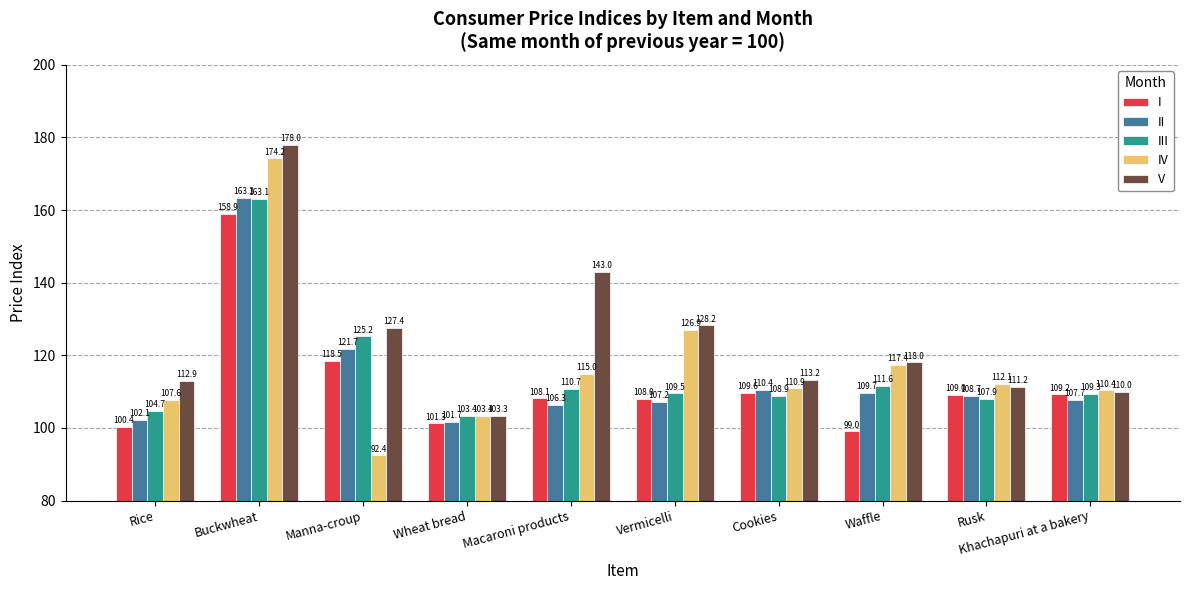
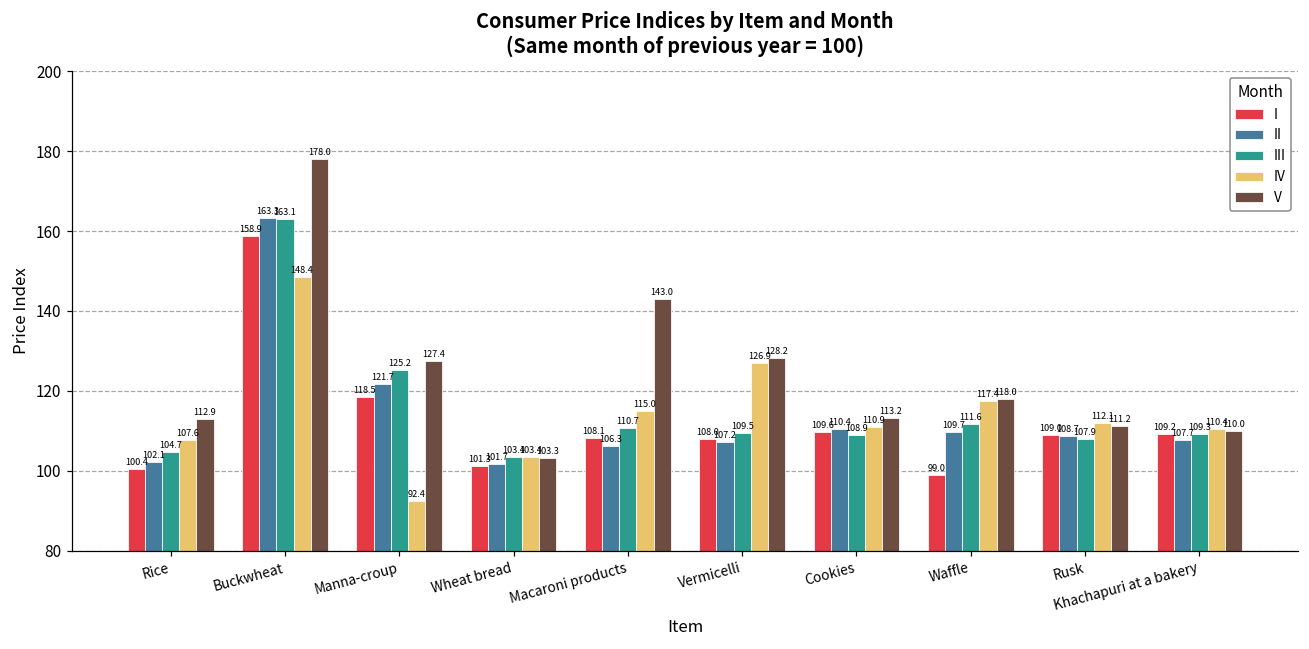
IV, Buckwheat: 174.2 -> 148.4
